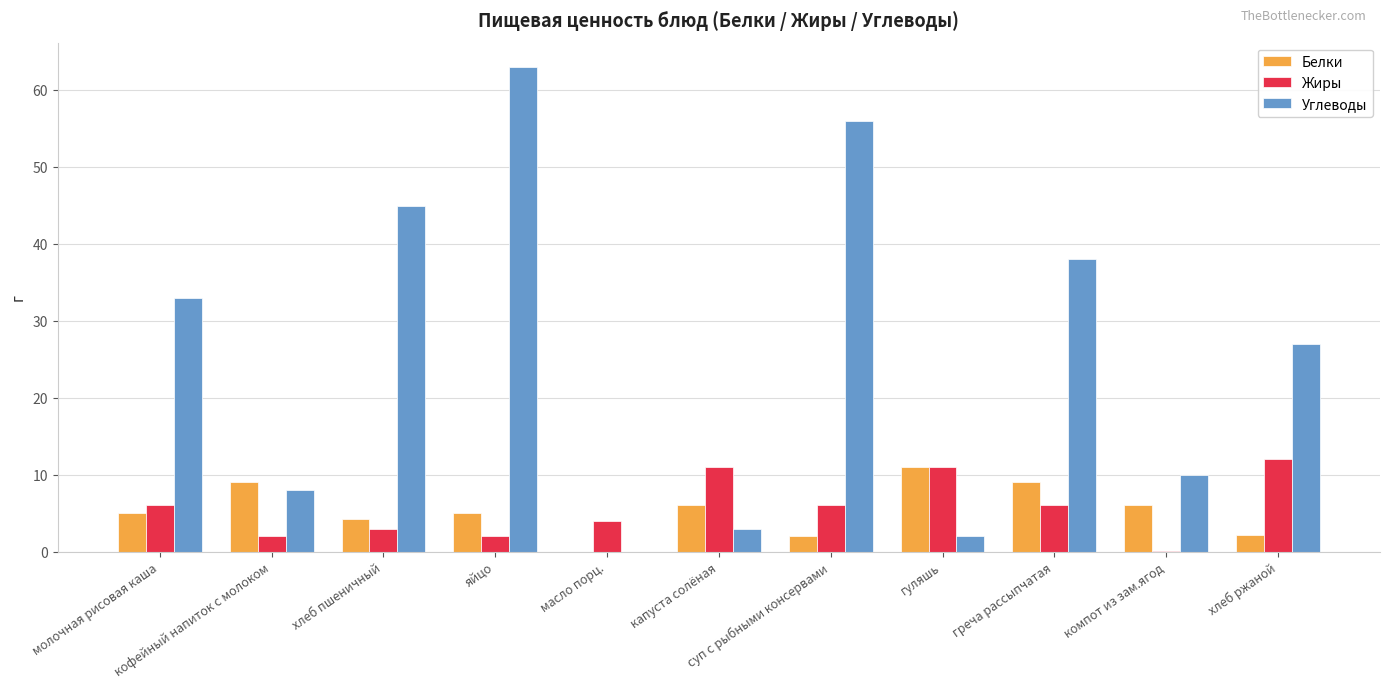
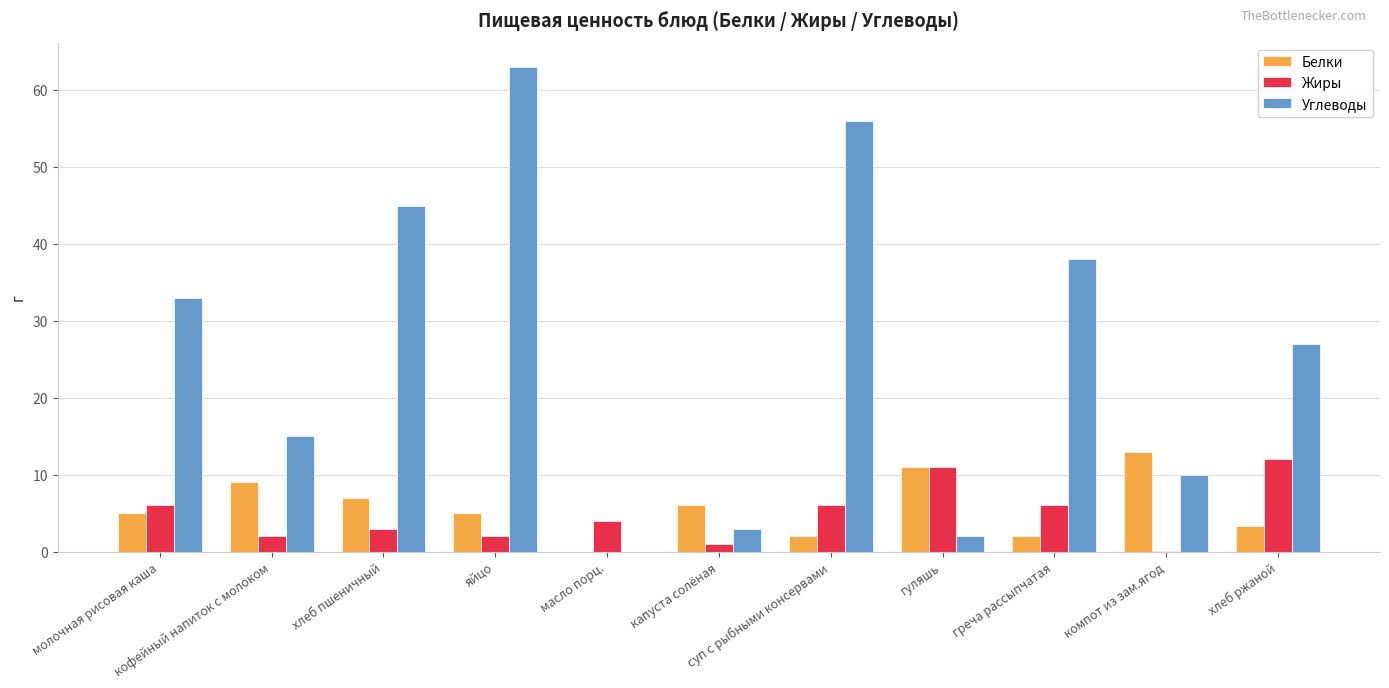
Углеводы, кофейный напиток с молоком: 8 -> 15
Белки, хлеб пшеничный: 4 -> 7
Жиры, капуста солёная: 11 -> 1
Белки, греча рассыпчатая: 9 -> 2
Белки, компот из зам.ягод: 6 -> 13
Белки, хлеб ржаной: 2 -> 3
